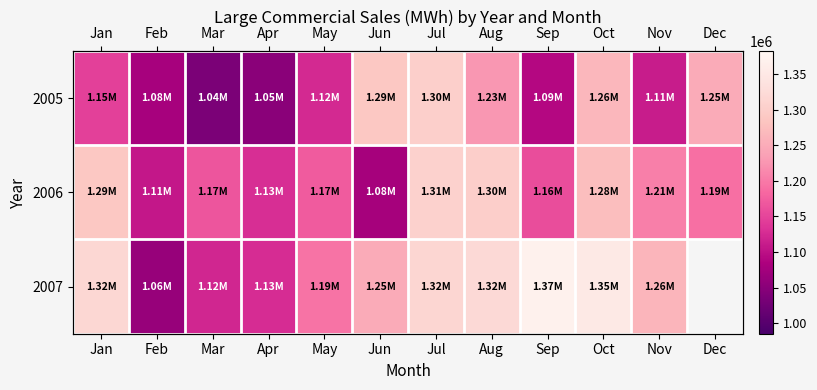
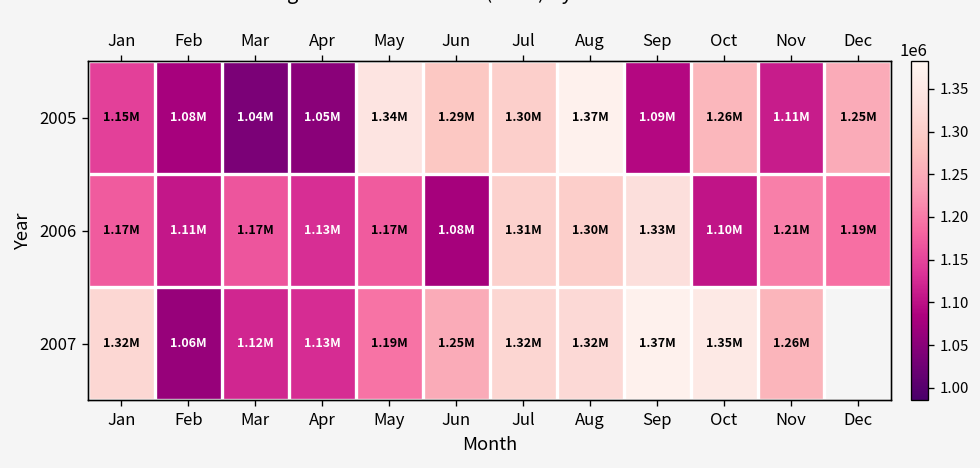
2005, May: 1.12M -> 1.34M
2005, Aug: 1.23M -> 1.37M
2006, Jan: 1.29M -> 1.17M
2006, Sep: 1.16M -> 1.33M
2006, Oct: 1.28M -> 1.10M
